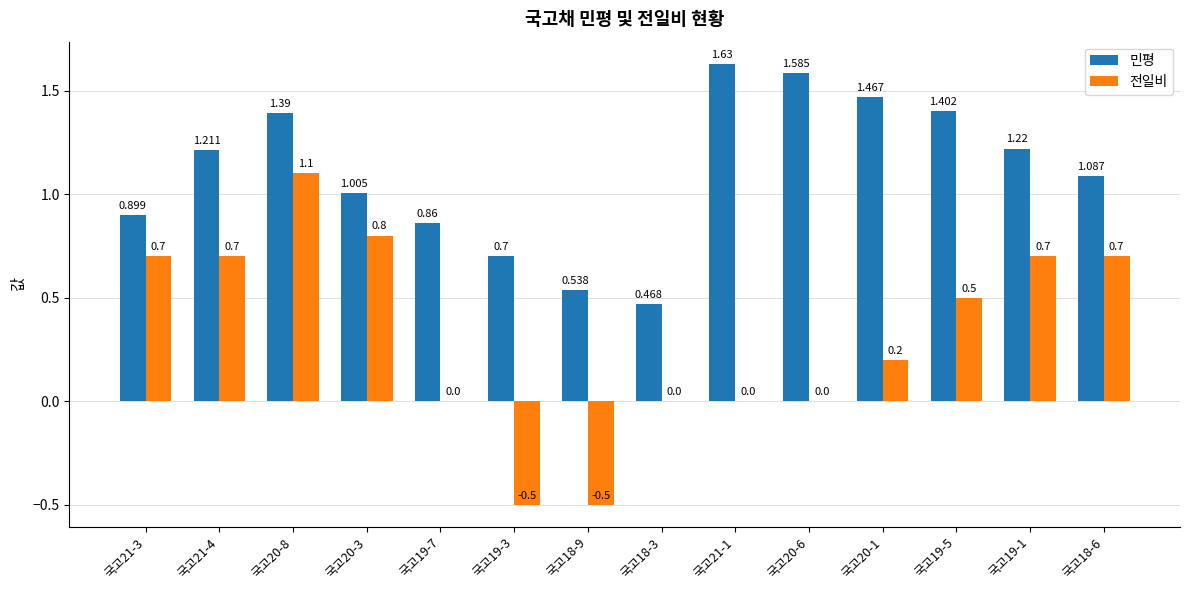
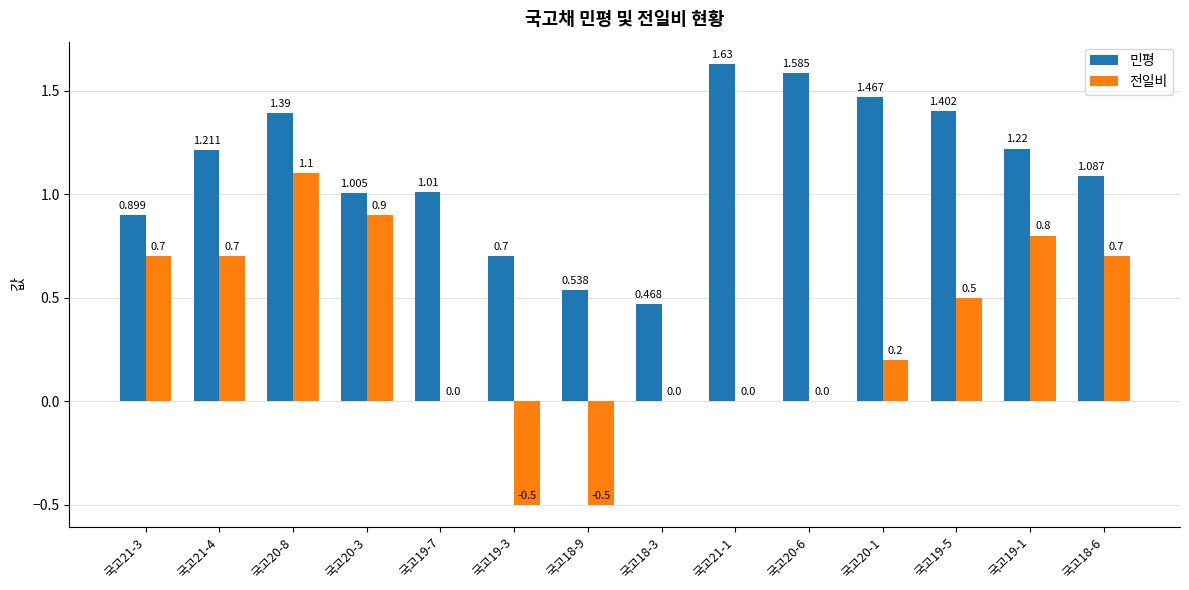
전일비, 국고20-3: 0.8 -> 0.9
민평, 국고19-7: 0.86 -> 1.01
전일비, 국고19-1: 0.7 -> 0.8
